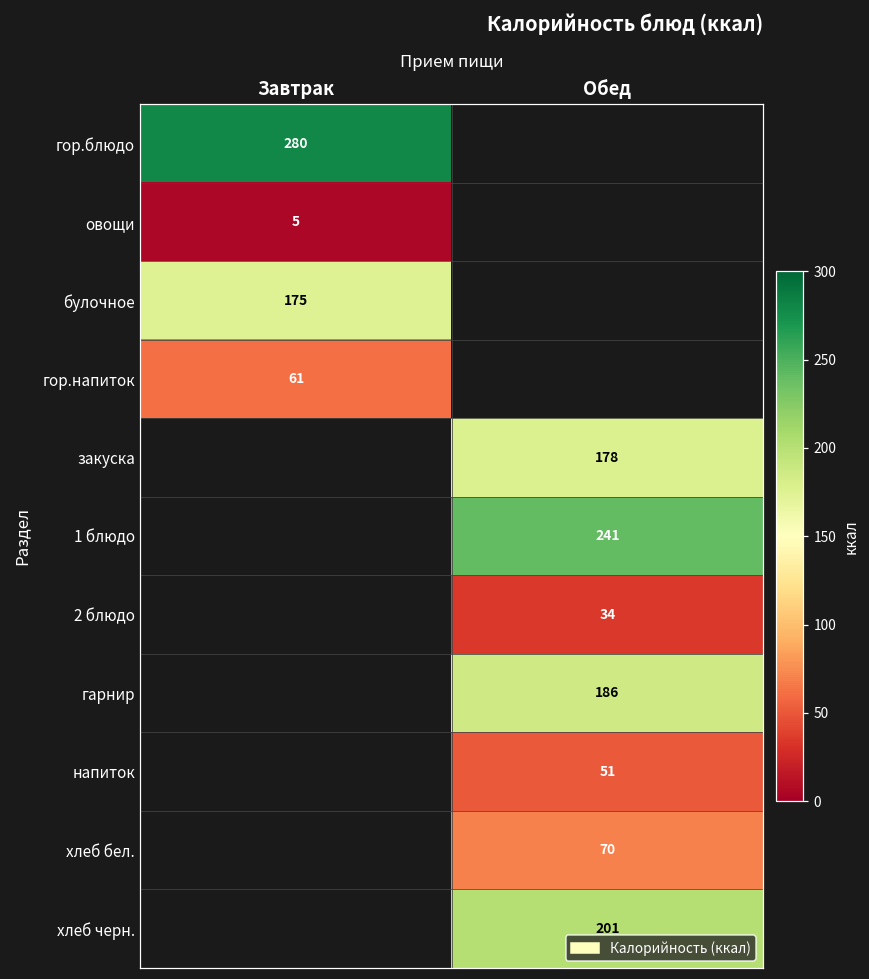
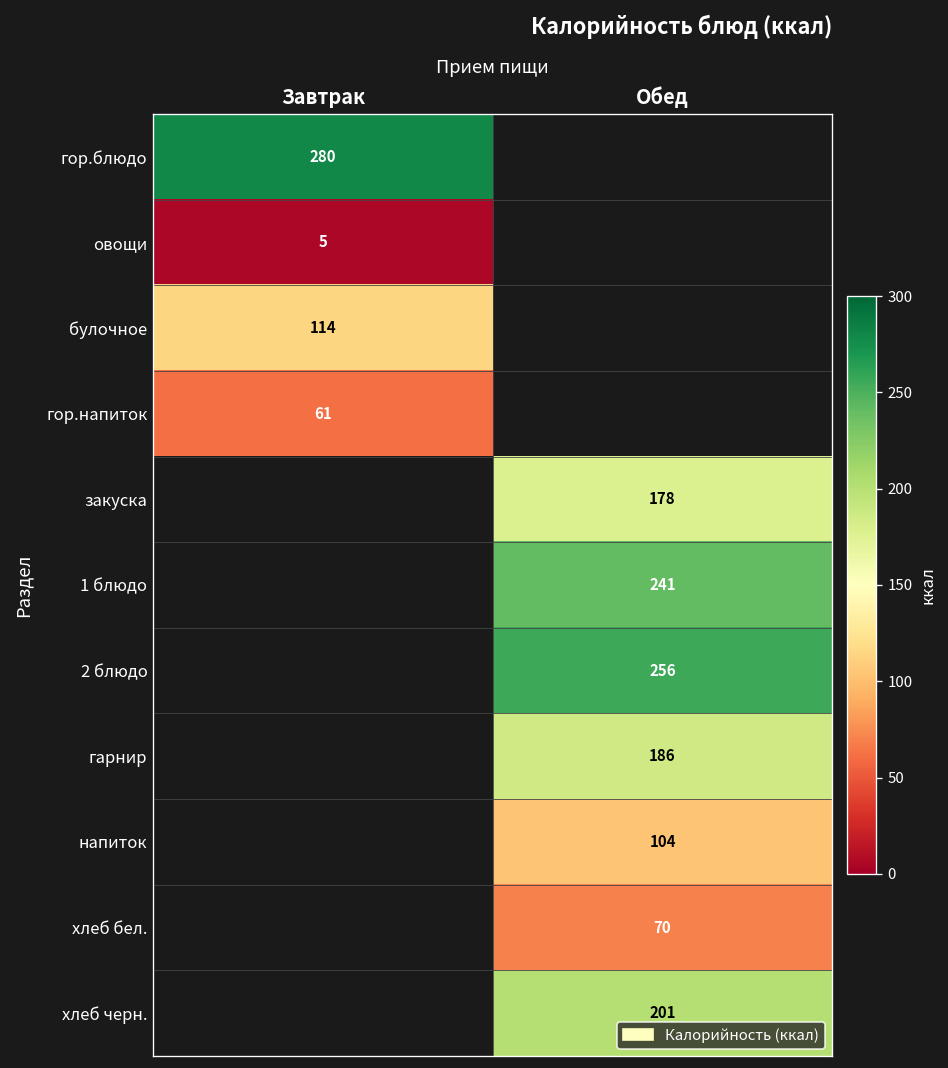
булочное, Завтрак: 175 -> 114
2 блюдо, Обед: 34 -> 256
напиток, Обед: 51 -> 104
